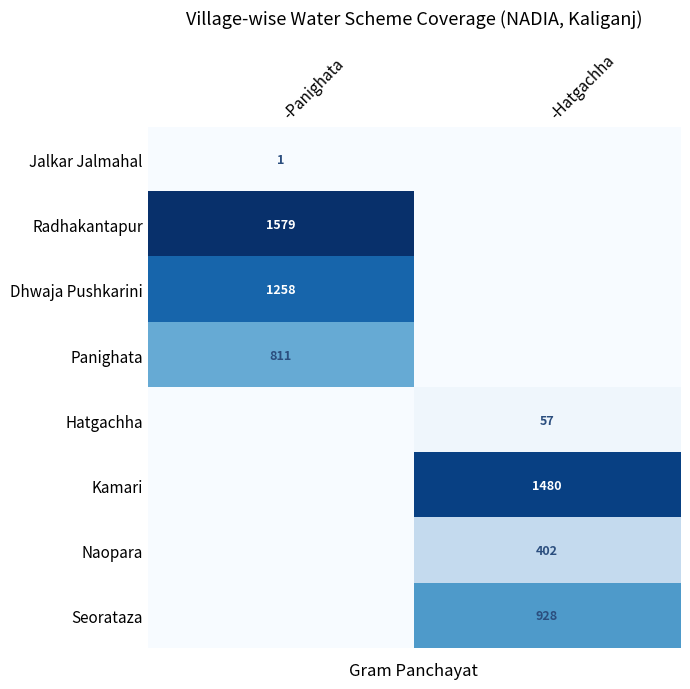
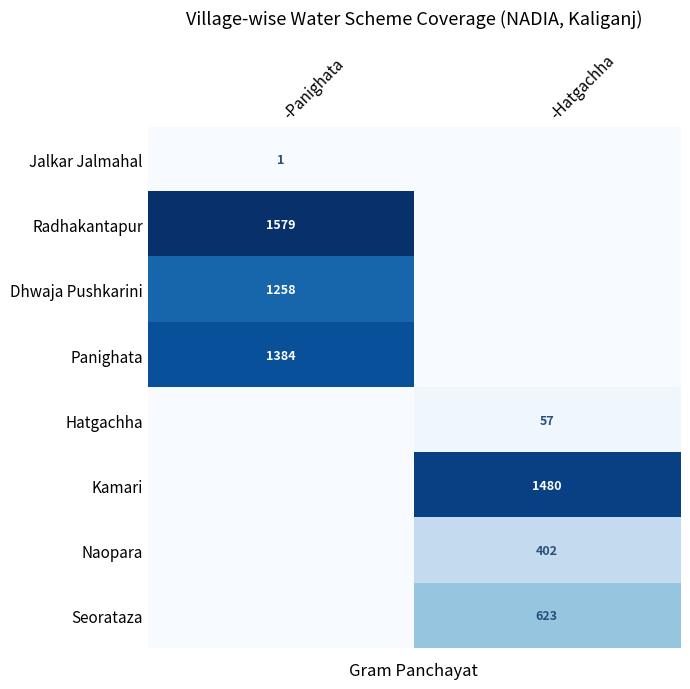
Panighata, -Panighata: 811 -> 1384
Seorataza, -Hatgachha: 928 -> 623
